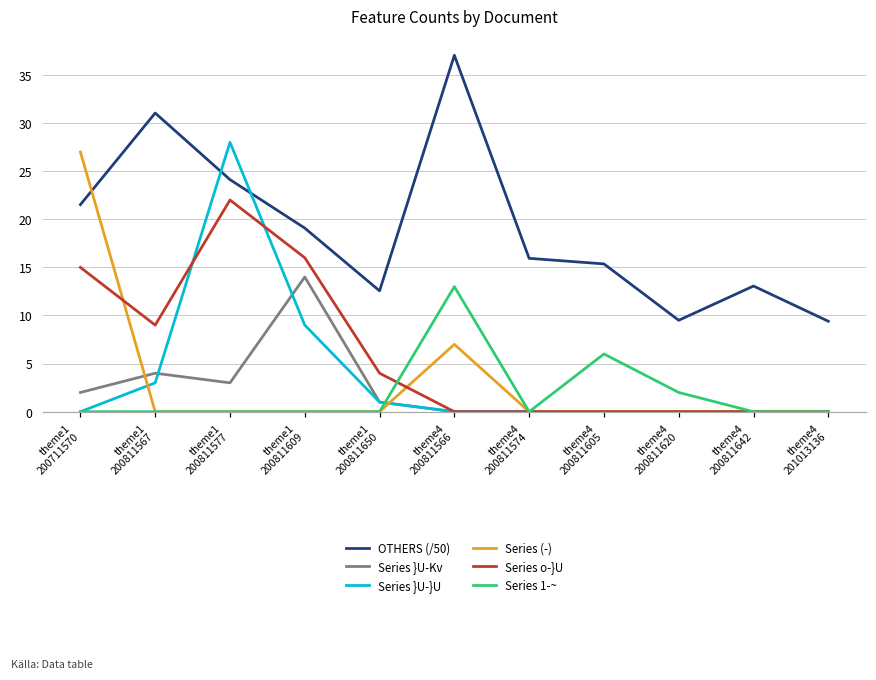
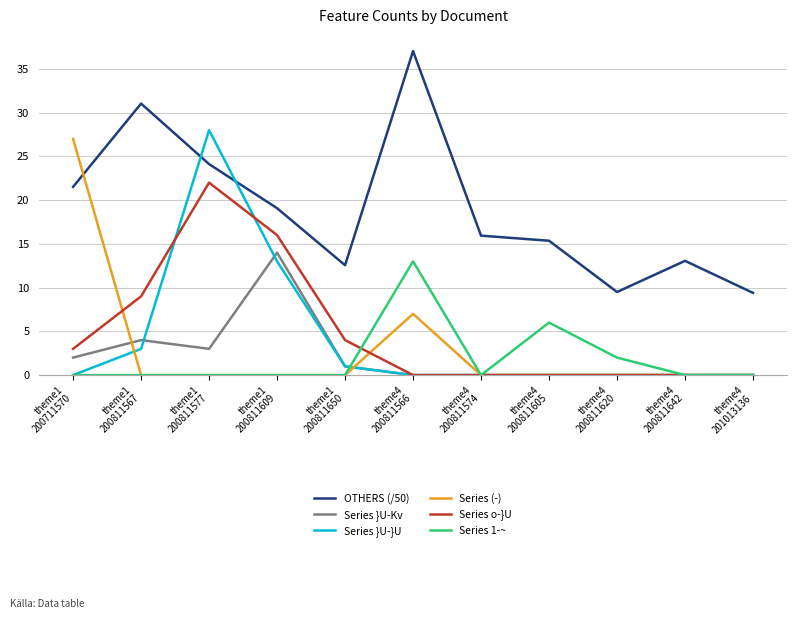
Series o-}U, theme1 200711570: 15 -> 3
Series }U-}U, theme1 200811609: 9 -> 13
